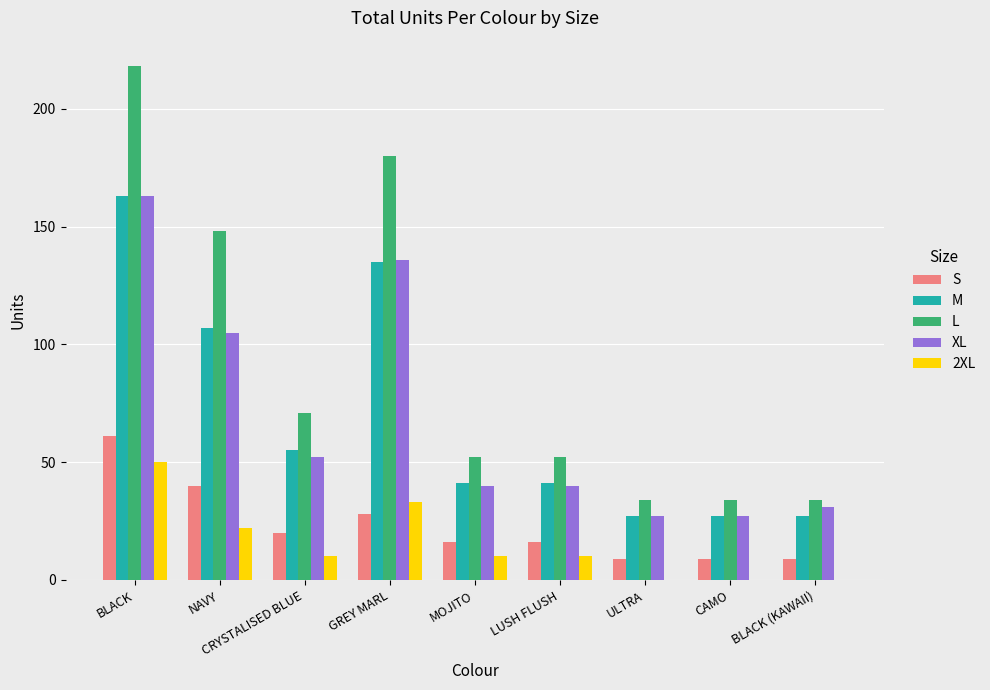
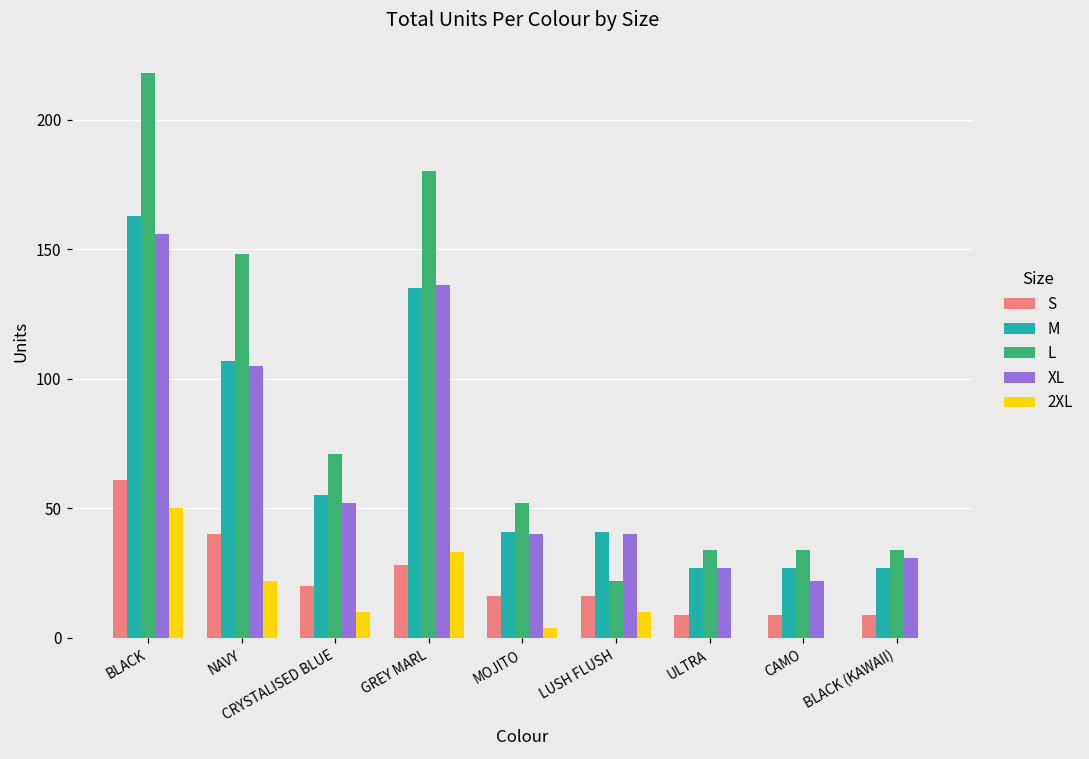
XL, BLACK: 163 -> 156
2XL, MOJITO: 10 -> 4
L, LUSH FLUSH: 52 -> 22
XL, CAMO: 27 -> 22
